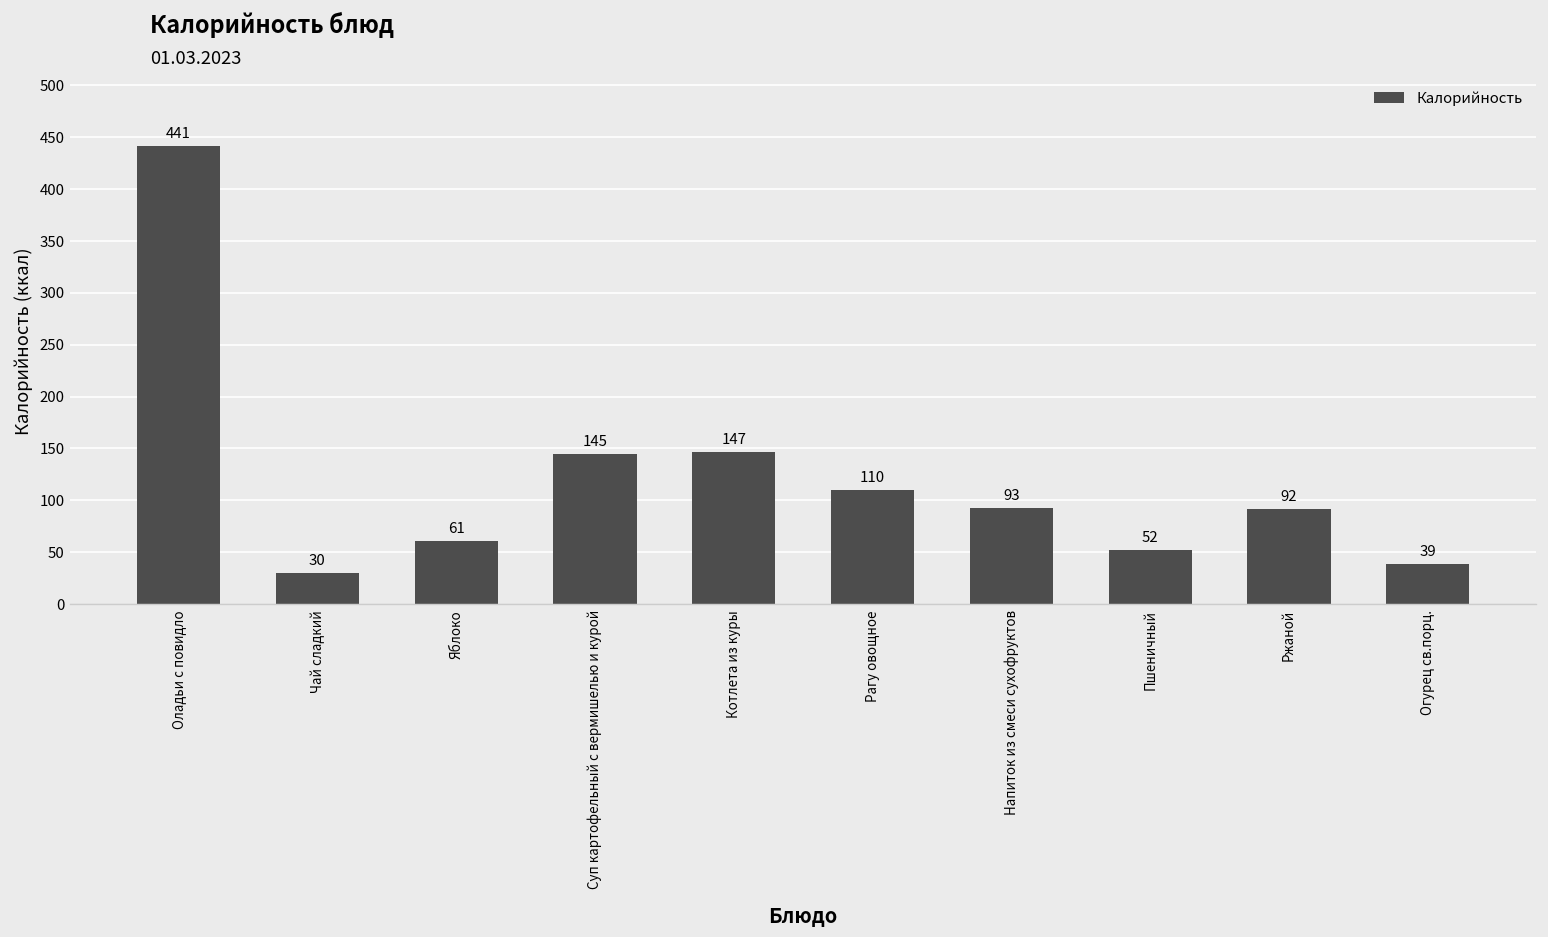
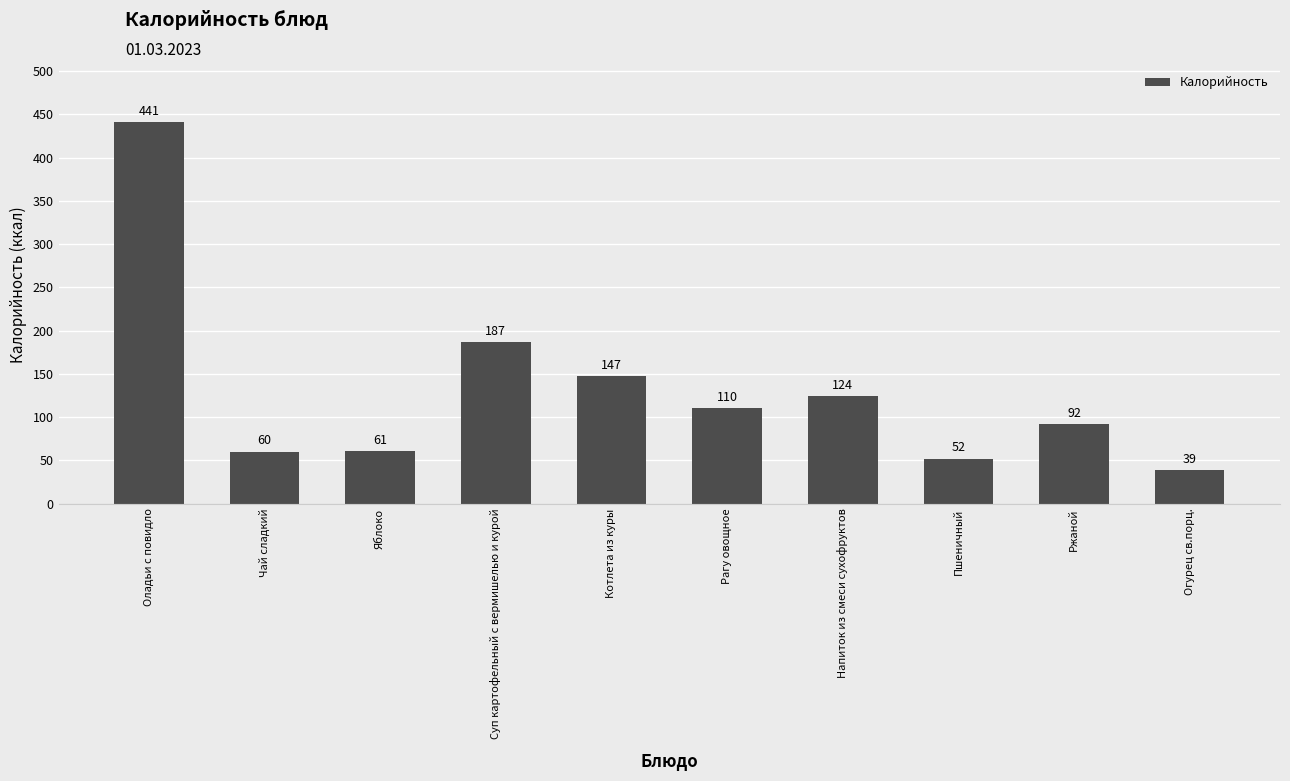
Чай сладкий: 30 -> 60
Суп картофельный с вермишелью и курой: 145 -> 187
Напиток из смеси сухофруктов: 93 -> 124
